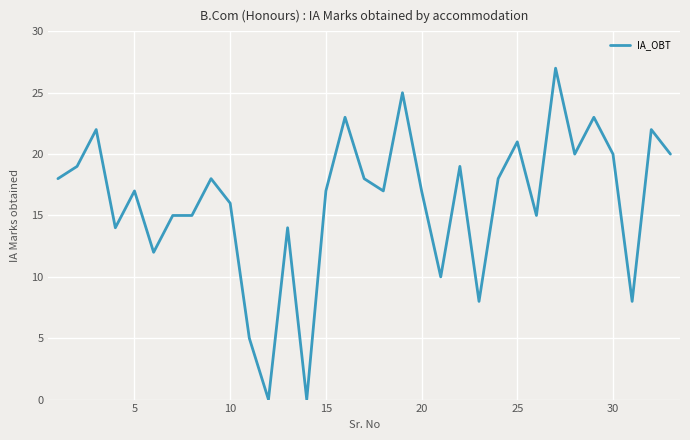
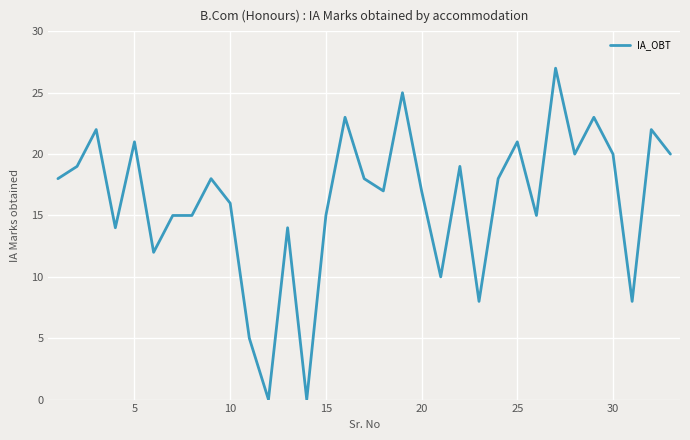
5: 17 -> 21
15: 17 -> 15
